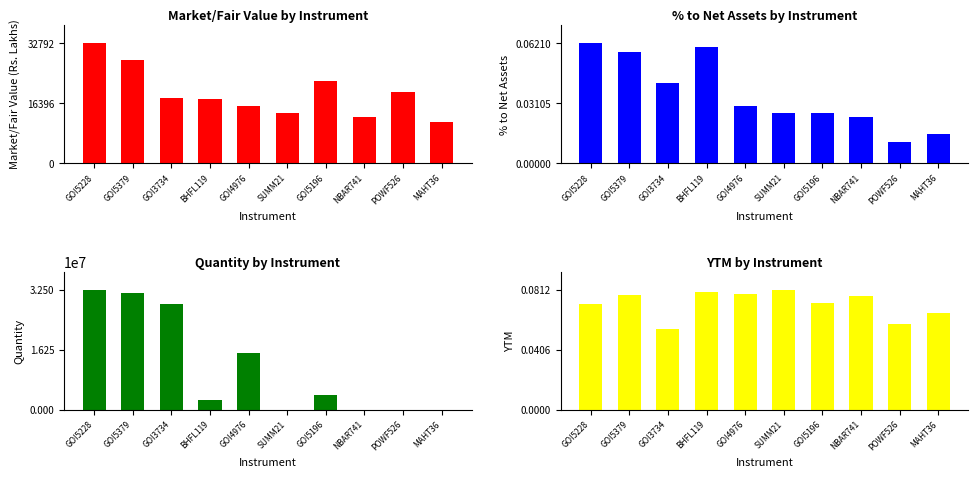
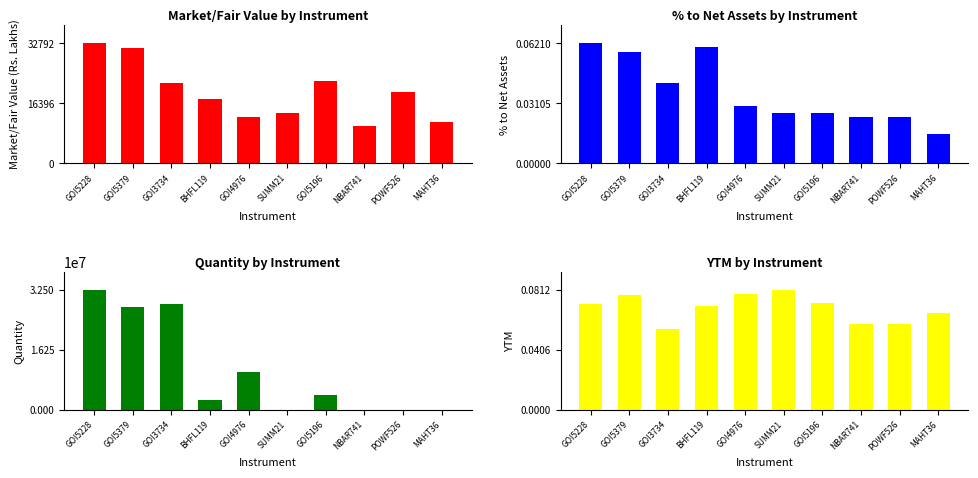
Market/Fair Value by Instrument, GOI5379: 28000 -> 31000
Market/Fair Value by Instrument, GOI3734: 18000 -> 22000
Market/Fair Value by Instrument, GOI4976: 16000 -> 13000
Market/Fair Value by Instrument, NBAR741: 13000 -> 10000
% to Net Assets by Instrument, POWF526: 0.011 -> 0.024
Quantity by Instrument, GOI5379: 32000000 -> 28000000
Quantity by Instrument, GOI4976: 16000000 -> 10000000
YTM by Instrument, BHFL119: 0.08 -> 0.07
YTM by Instrument, NBAR741: 0.077 -> 0.058
